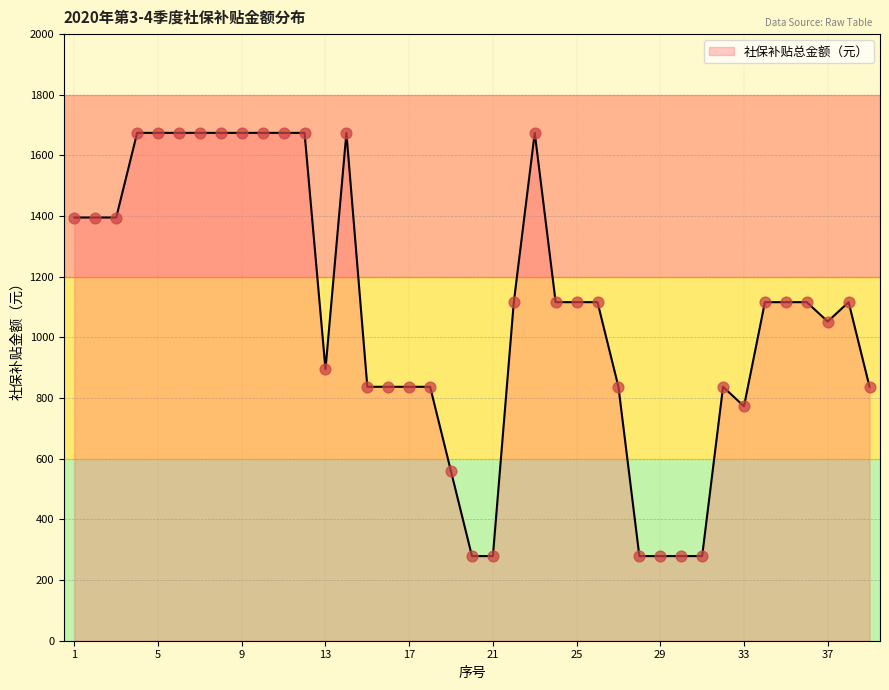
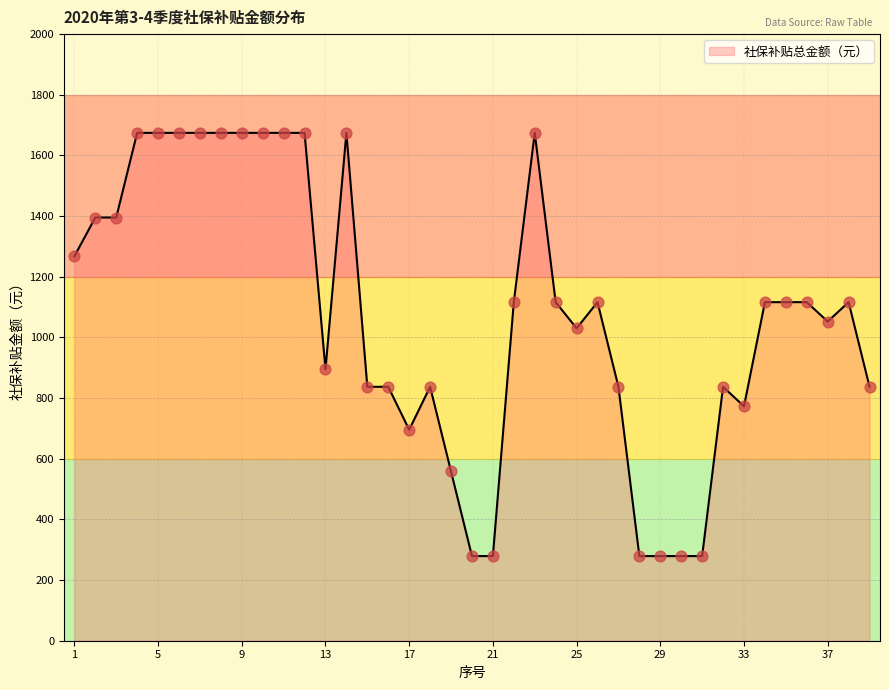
1: 1400 -> 1270
17: 840 -> 700
25: 1120 -> 1030
